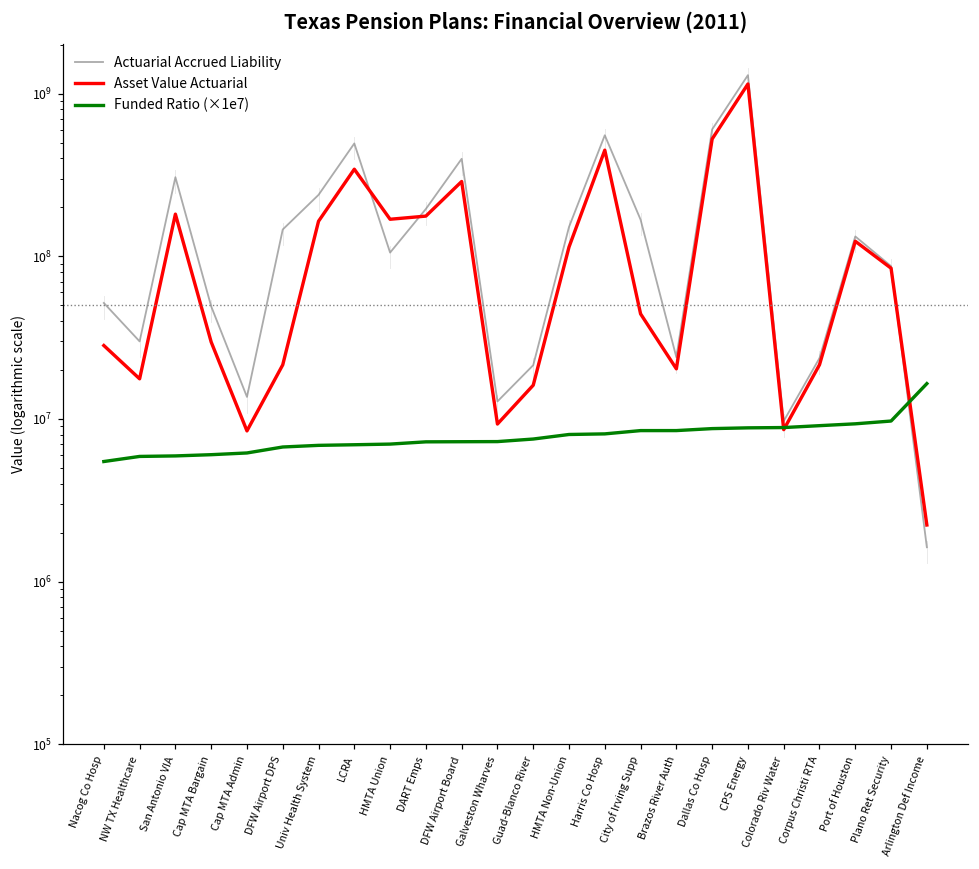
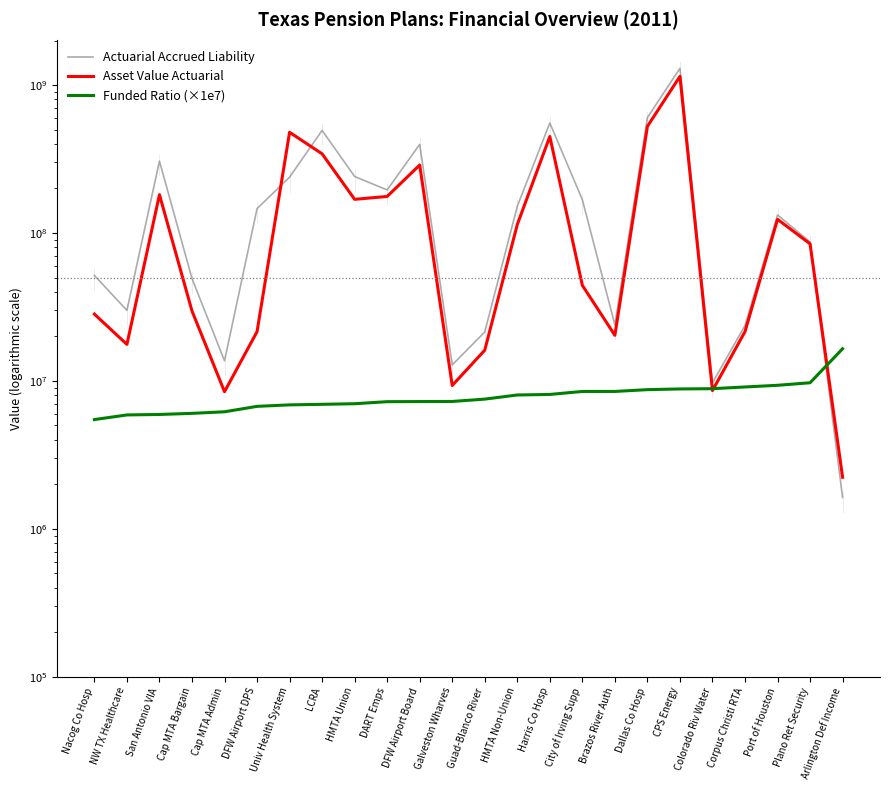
Asset Value Actuarial, Univ Health System: 160000000 -> 480000000
Actuarial Accrued Liability, HMTA Union: 110000000 -> 240000000
